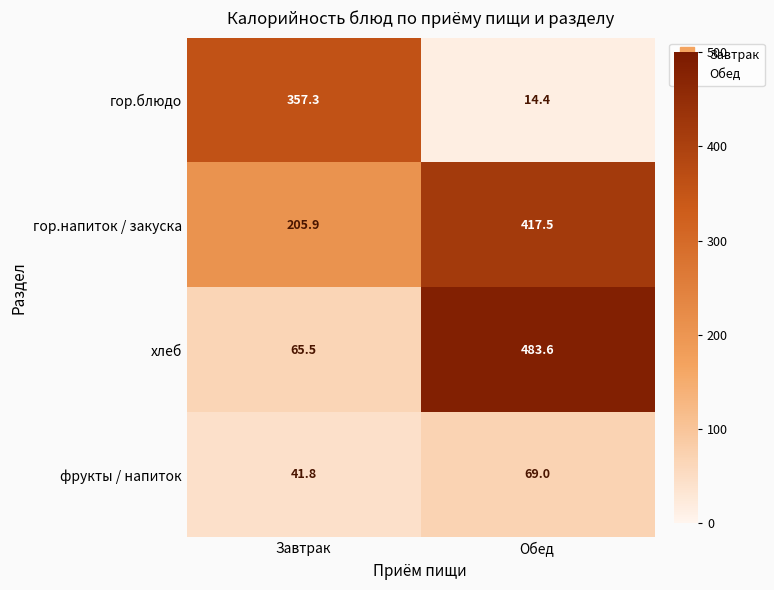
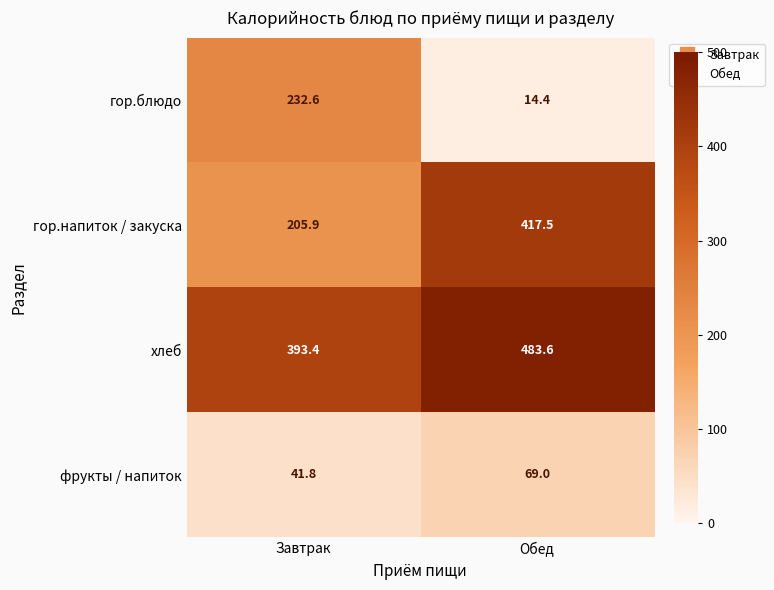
гор.блюдо, Завтрак: 357.3 -> 232.6
хлеб, Завтрак: 65.5 -> 393.4
